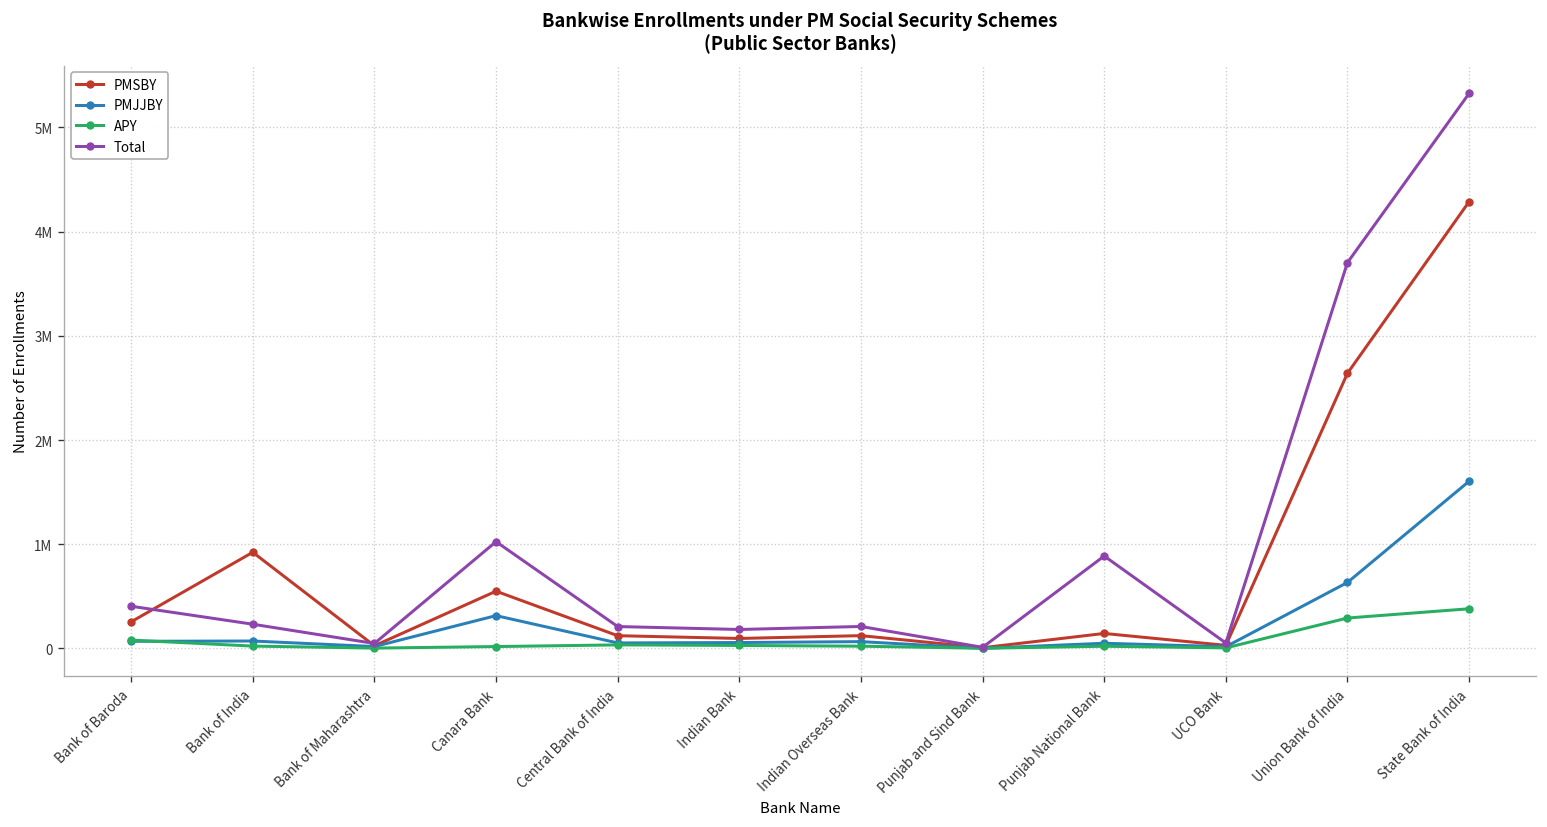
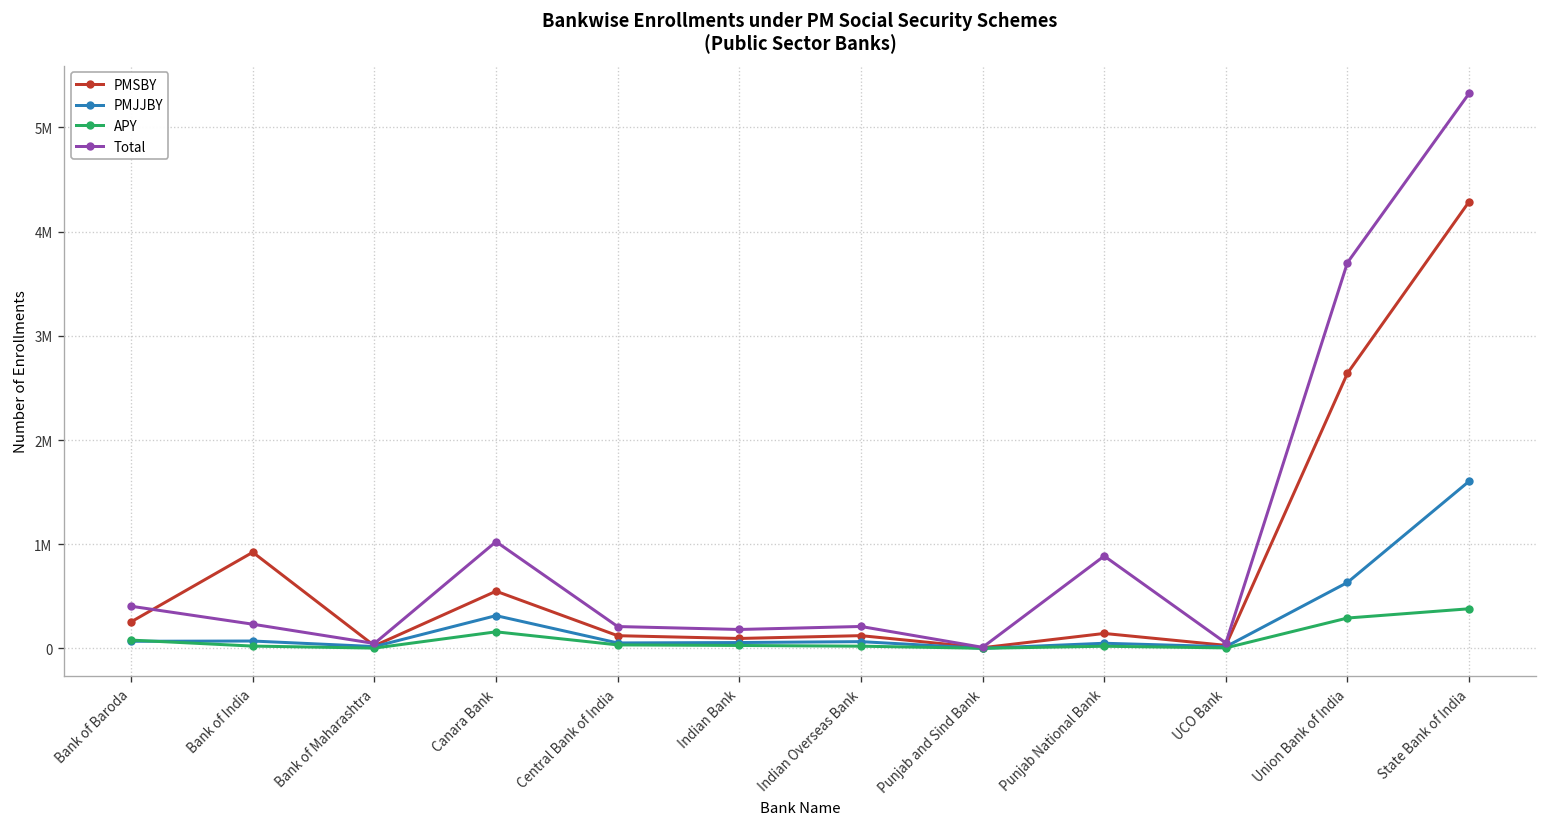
APY, Canara Bank: 0 -> 200000
